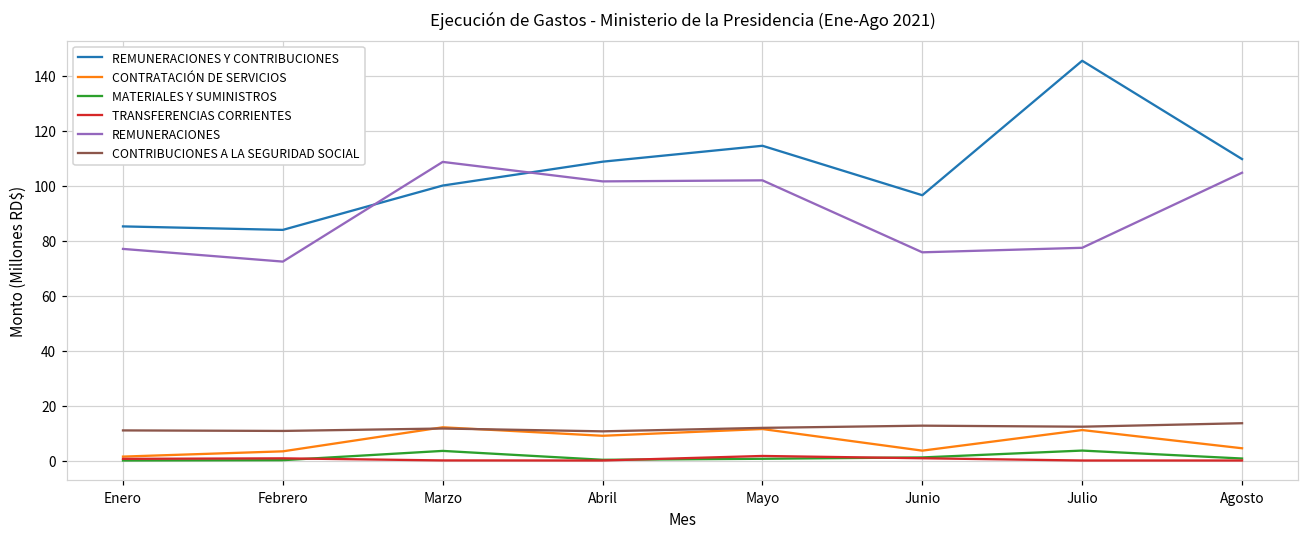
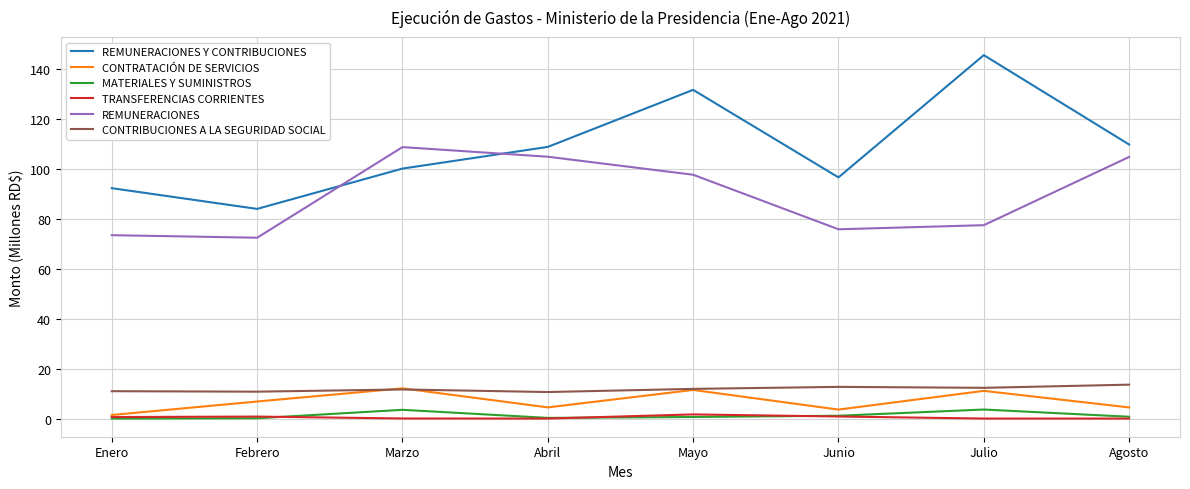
REMUNERACIONES Y CONTRIBUCIONES, Enero: 85 -> 92
REMUNERACIONES, Enero: 77 -> 73
CONTRATACIÓN DE SERVICIOS, Febrero: 3 -> 7
CONTRATACIÓN DE SERVICIOS, Abril: 9 -> 4
REMUNERACIONES, Abril: 102 -> 105
REMUNERACIONES Y CONTRIBUCIONES, Mayo: 114 -> 132
REMUNERACIONES, Mayo: 102 -> 98
